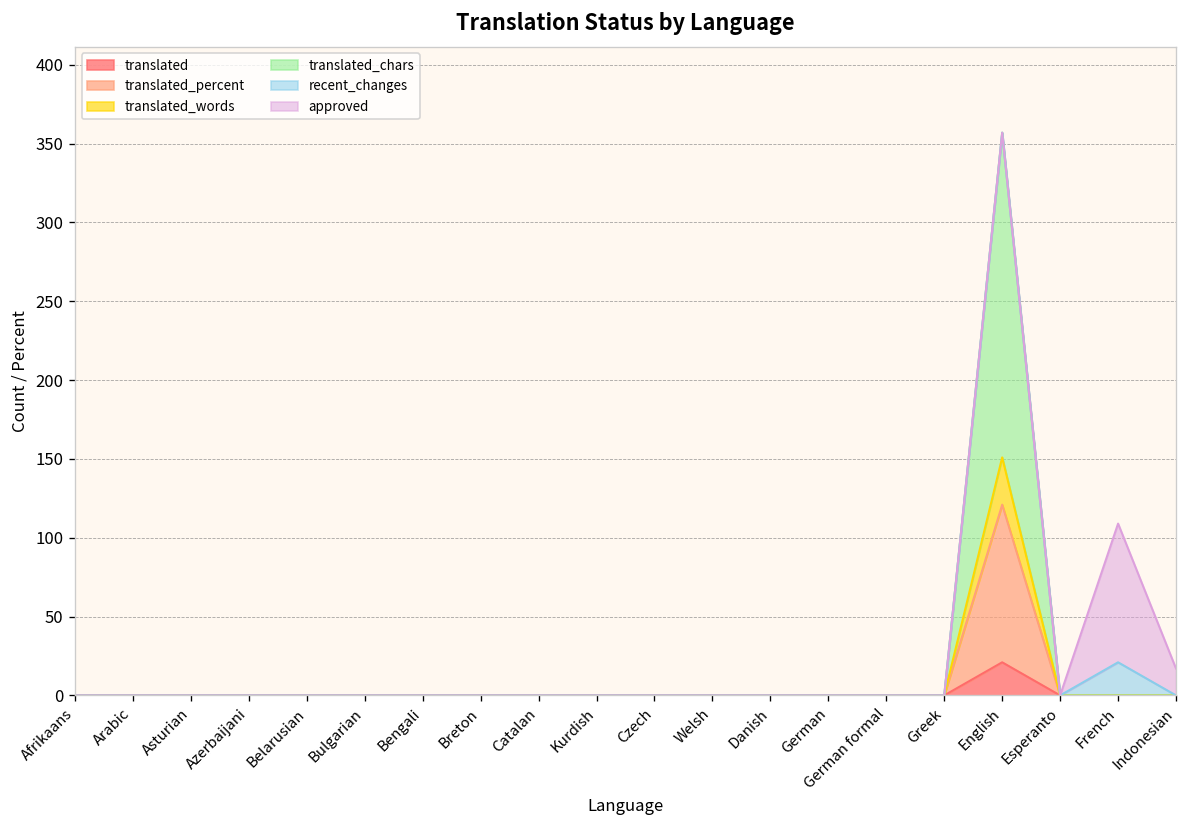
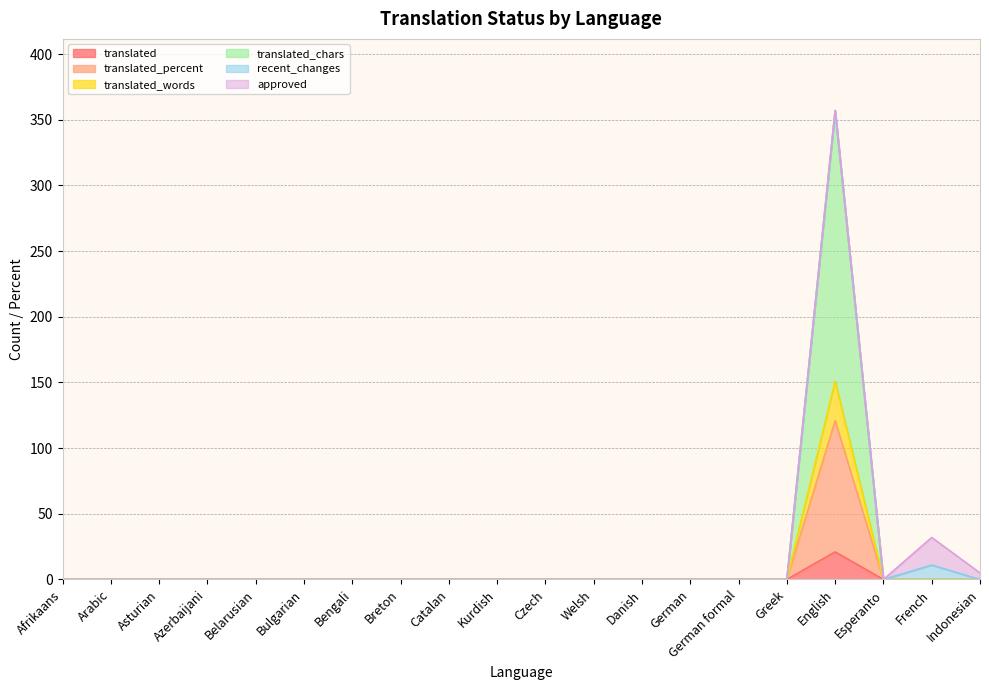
recent_changes, French: 21 -> 11
approved, French: 88 -> 21
approved, Indonesian: 17 -> 5
